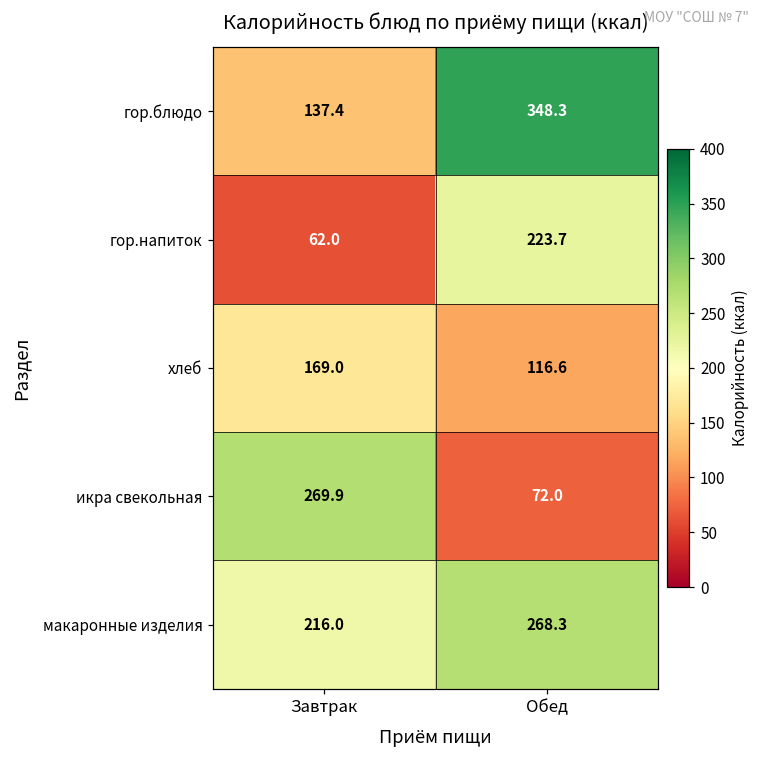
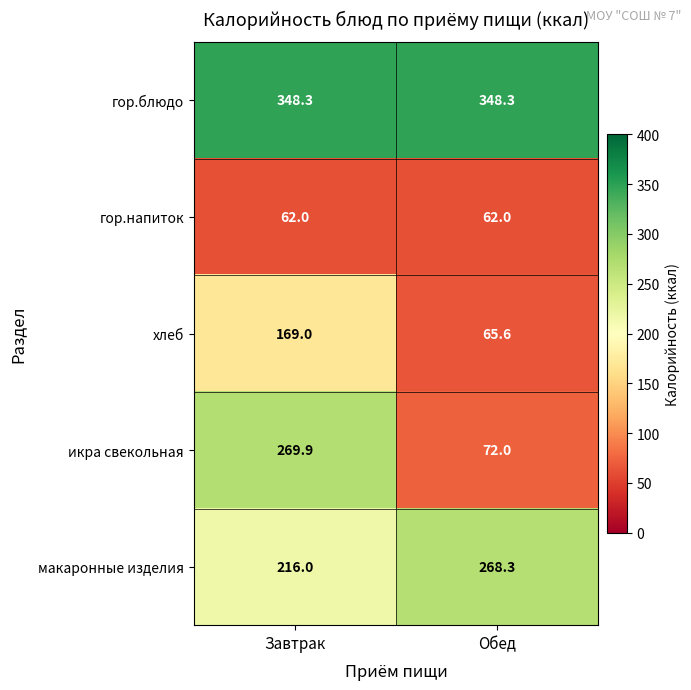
гор.блюдо, Завтрак: 137.4 -> 348.3
гор.напиток, Обед: 223.7 -> 62.0
хлеб, Обед: 116.6 -> 65.6
